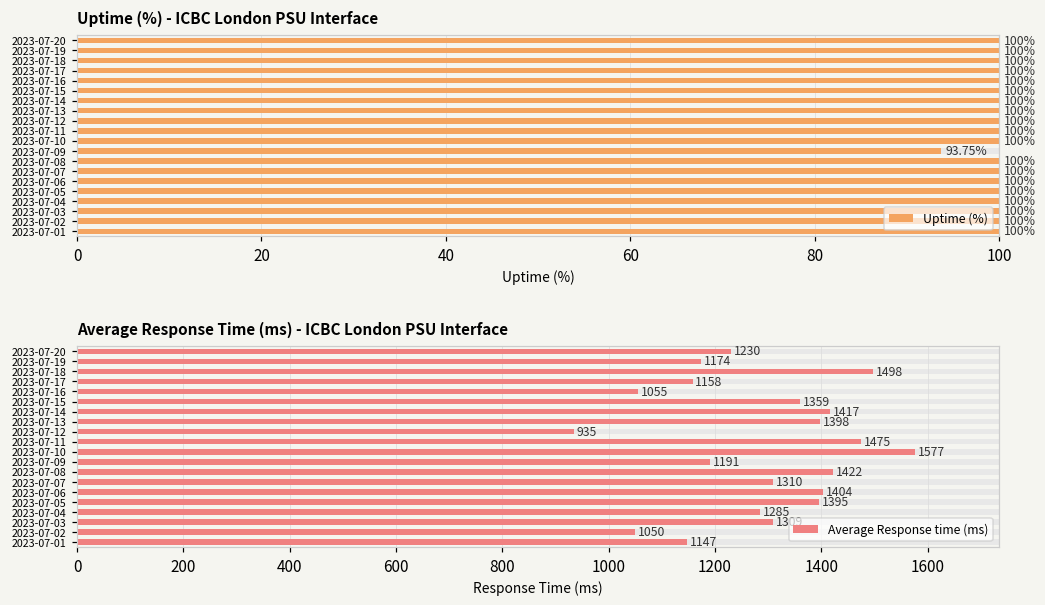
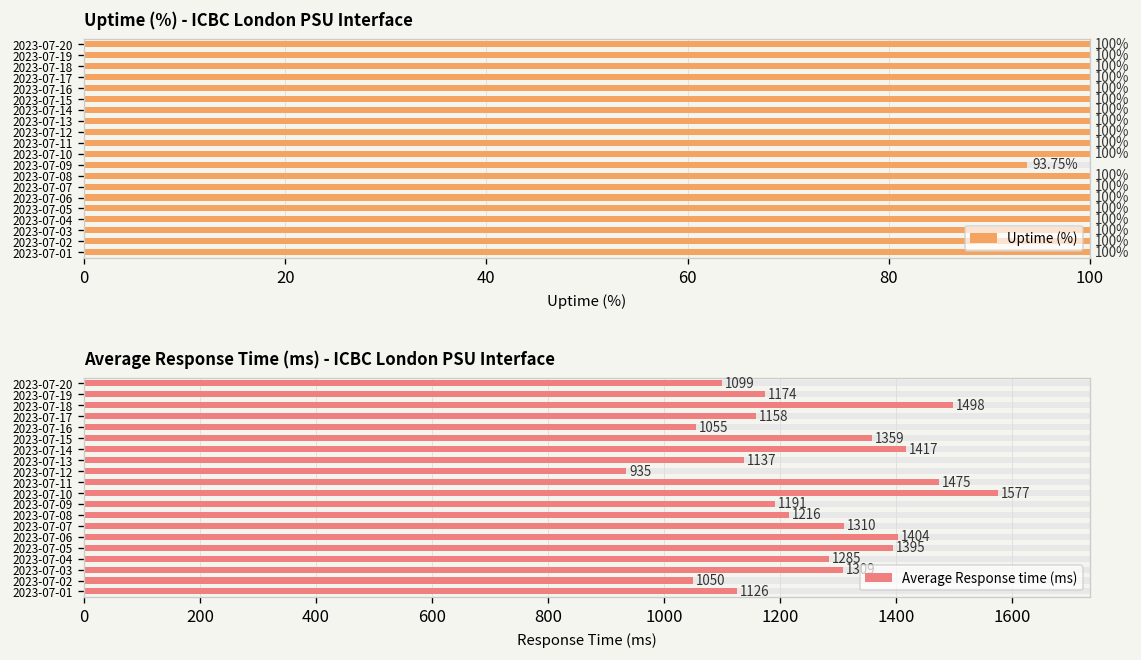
Average Response Time (ms) - ICBC London PSU Interface, Average Response time (ms), 2023-07-20: 1230 -> 1099
Average Response Time (ms) - ICBC London PSU Interface, Average Response time (ms), 2023-07-13: 1398 -> 1137
Average Response Time (ms) - ICBC London PSU Interface, Average Response time (ms), 2023-07-08: 1422 -> 1216
Average Response Time (ms) - ICBC London PSU Interface, Average Response time (ms), 2023-07-01: 1147 -> 1126
